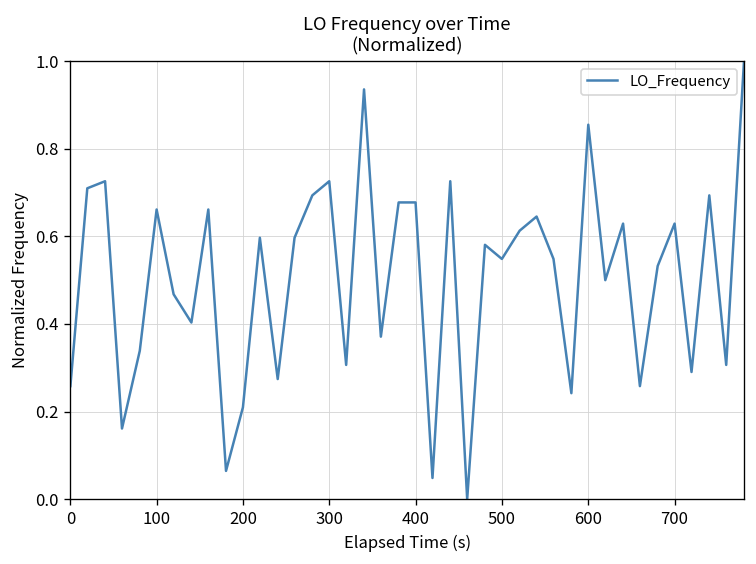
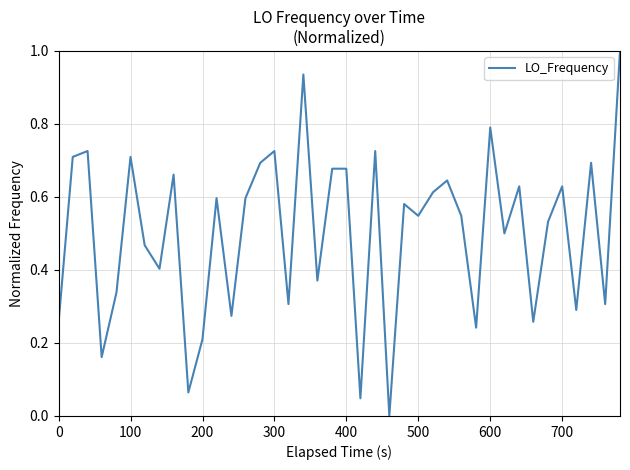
100: 0.66 -> 0.71
600: 0.85 -> 0.79
